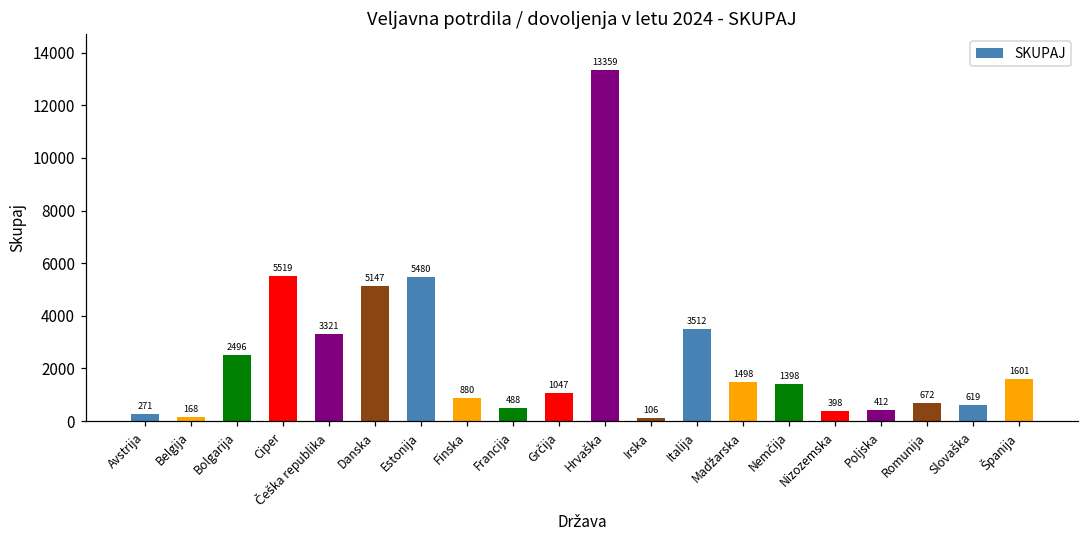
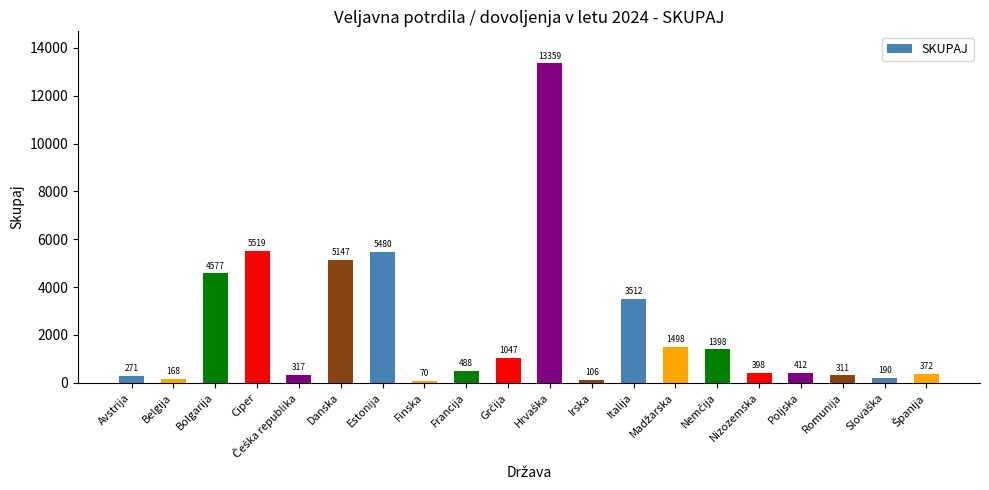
Bolgarija: 2496 -> 4577
Češka republika: 3321 -> 317
Finska: 880 -> 70
Romunija: 672 -> 311
Slovaška: 619 -> 190
Španija: 1601 -> 372
